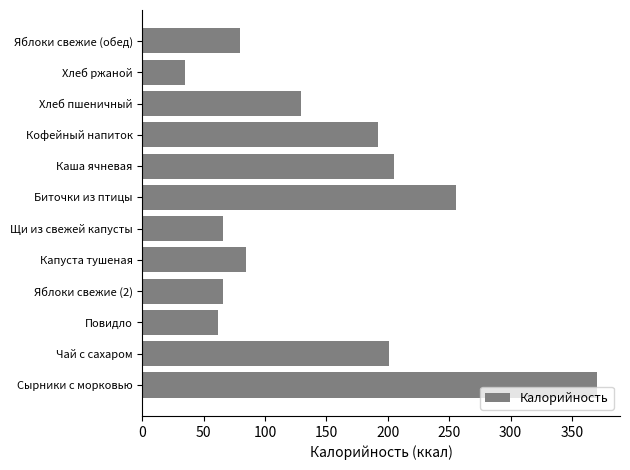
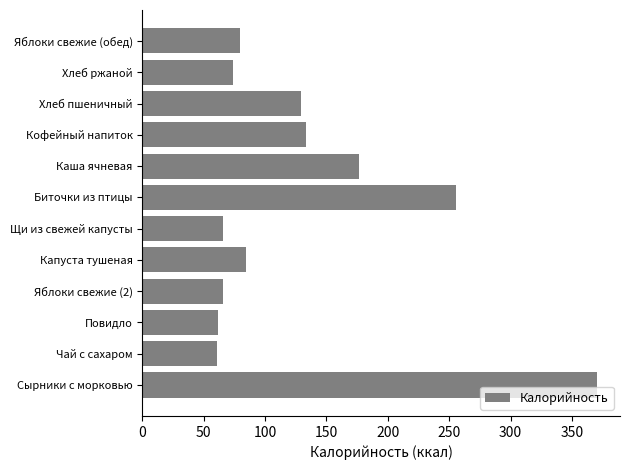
Хлеб ржаной: 35 -> 74
Кофейный напиток: 192 -> 134
Каша ячневая: 205 -> 176
Чай с сахаром: 201 -> 61
